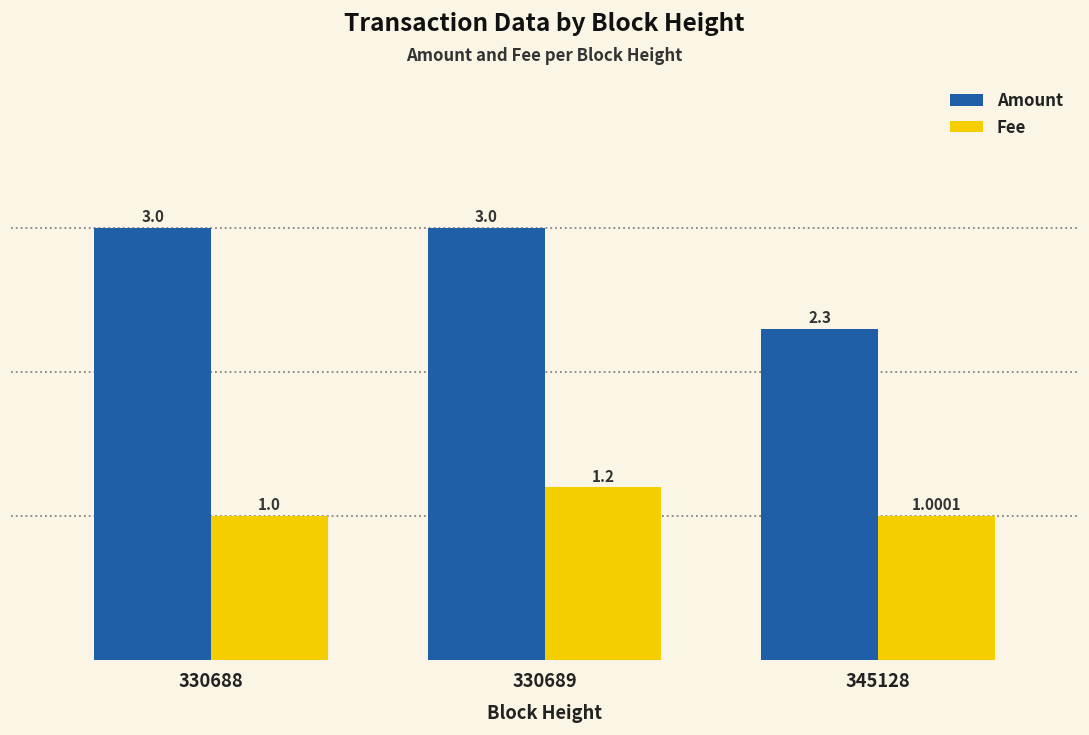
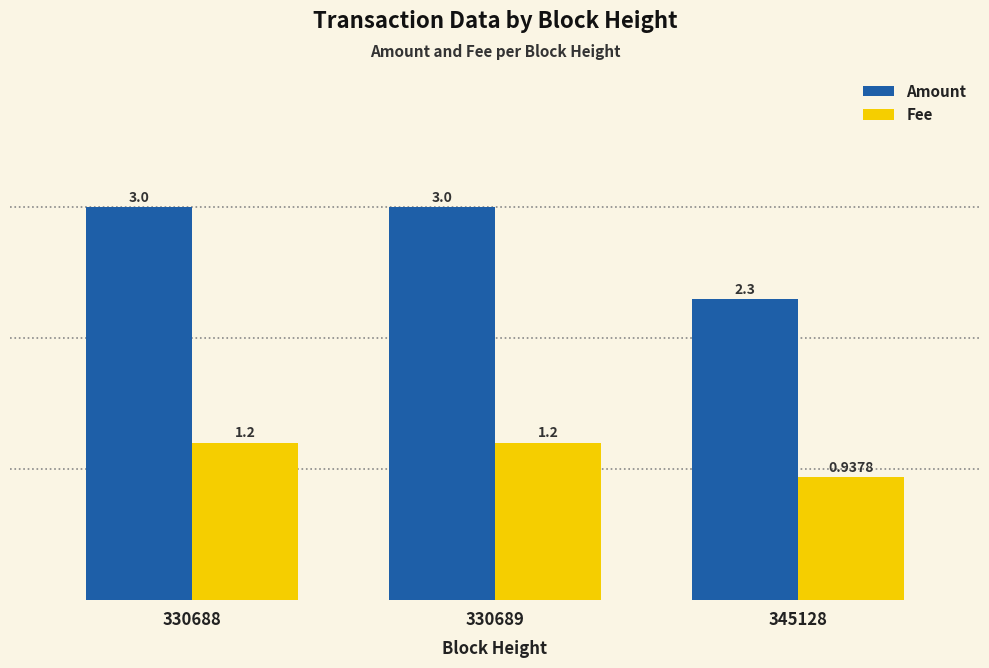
Fee, 330688: 1.0 -> 1.2
Fee, 345128: 1.0001 -> 0.9378
